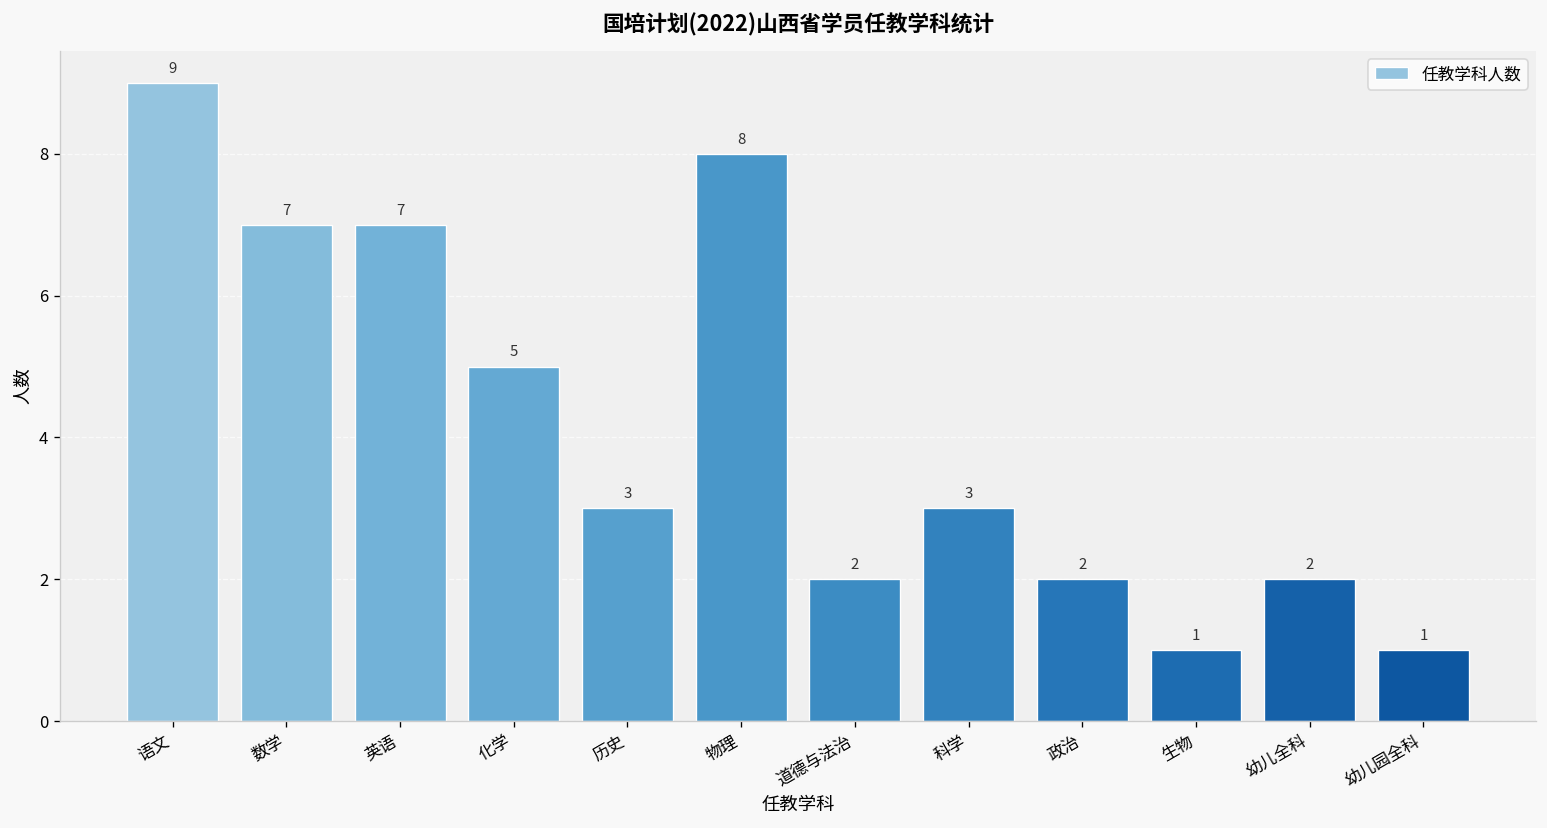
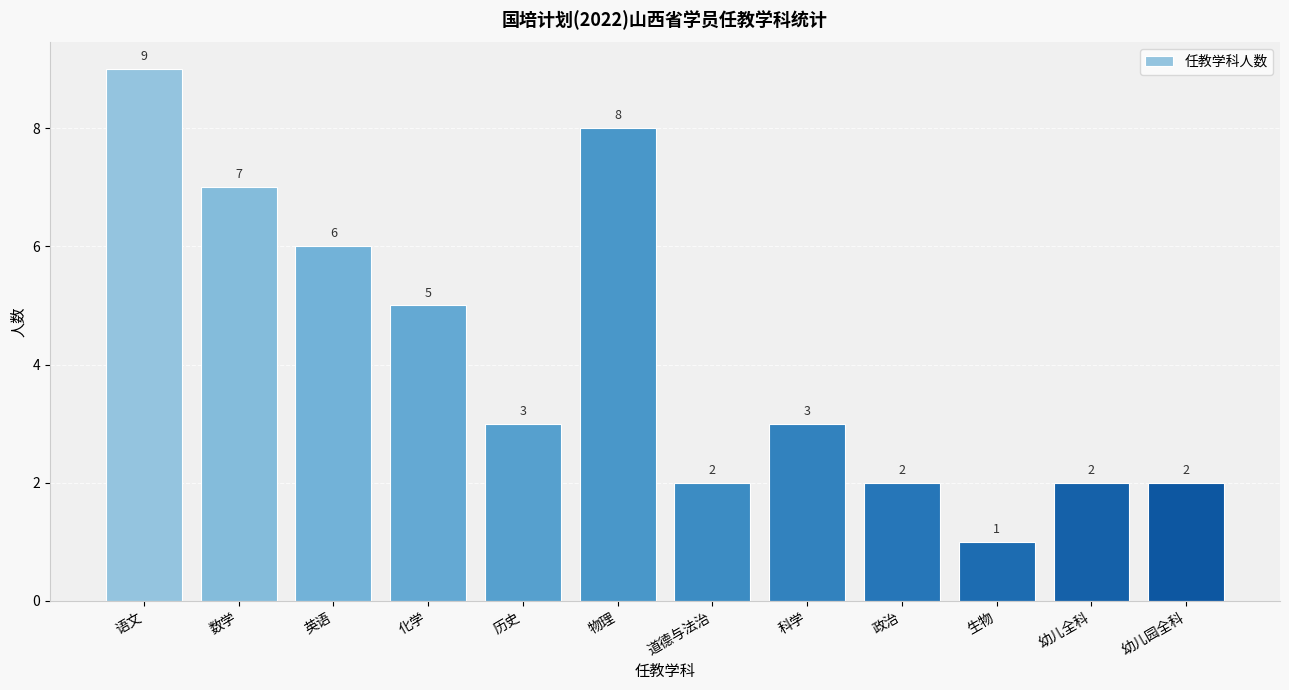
英语: 7 -> 6
幼儿园全科: 1 -> 2
